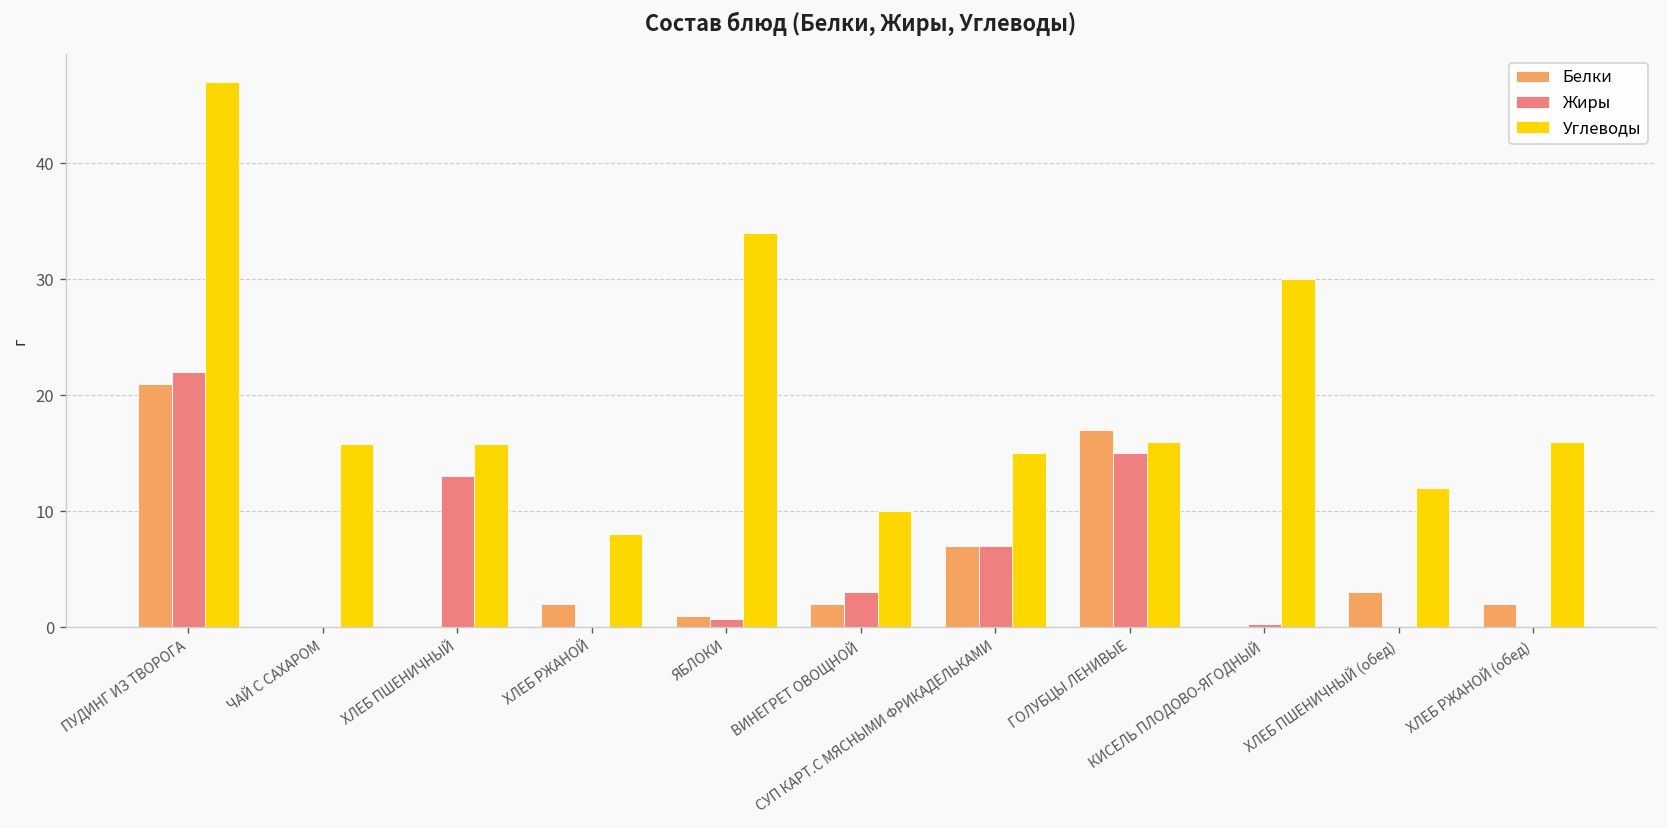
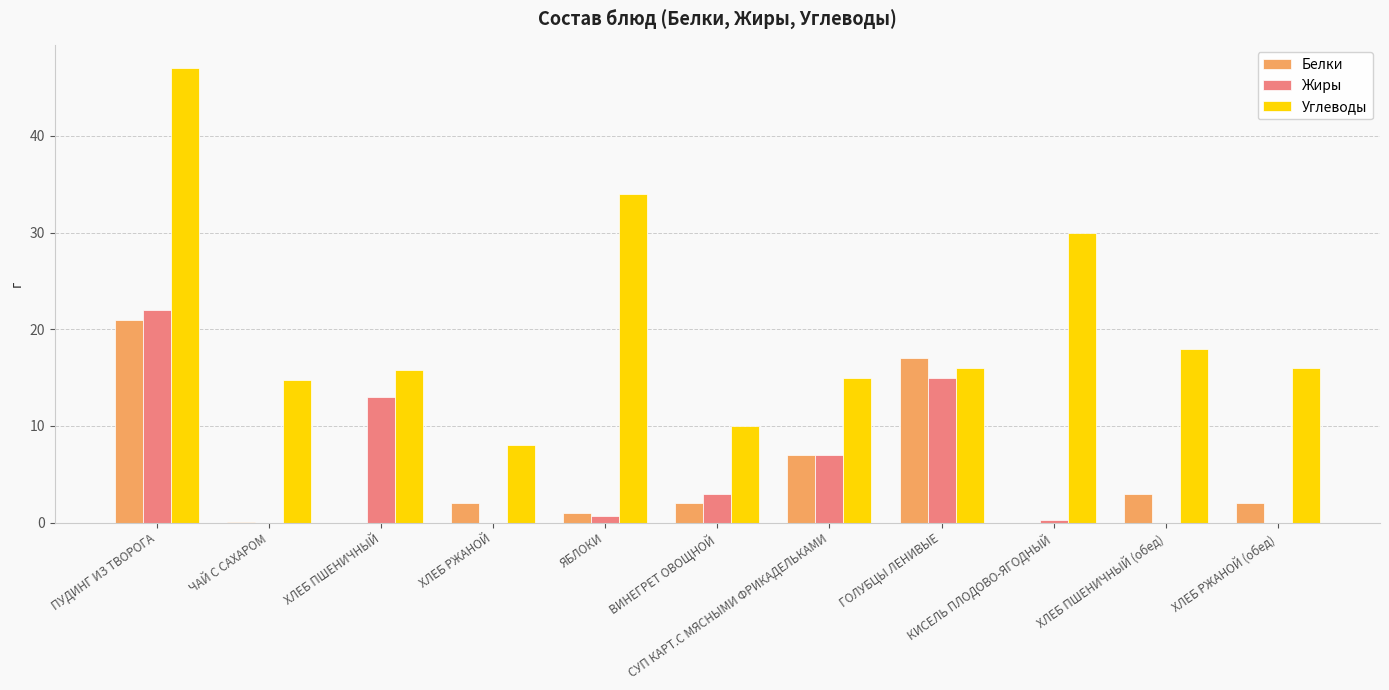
Углеводы, ЧАЙ С САХАРОМ: 16 -> 15
Углеводы, ХЛЕБ ПШЕНИЧНЫЙ (обед): 12 -> 18
